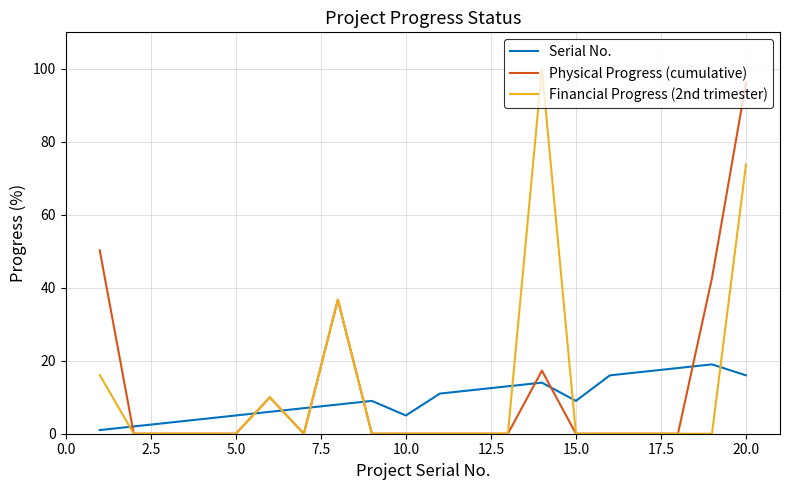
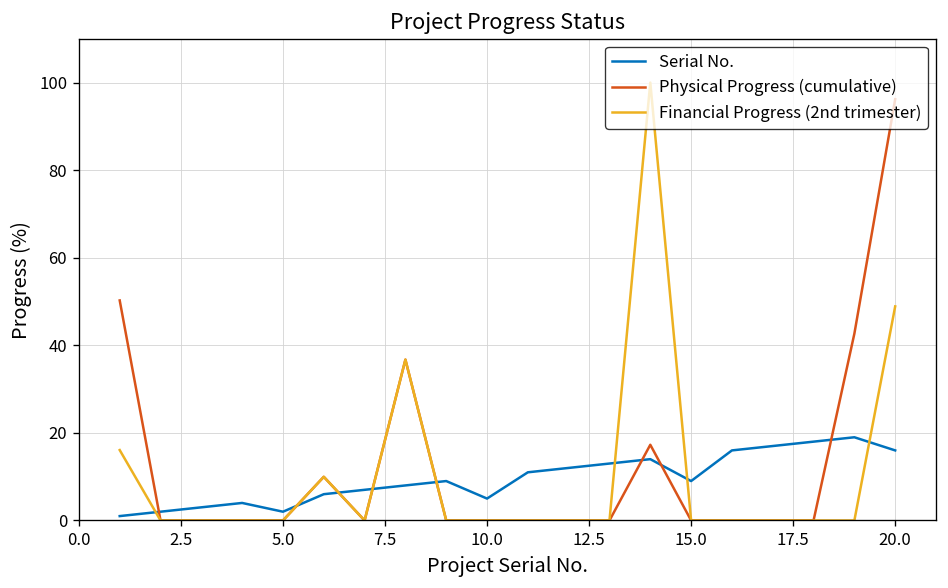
Serial No., 5.0: 5 -> 2
Financial Progress (2nd trimester), 20.0: 74 -> 49
